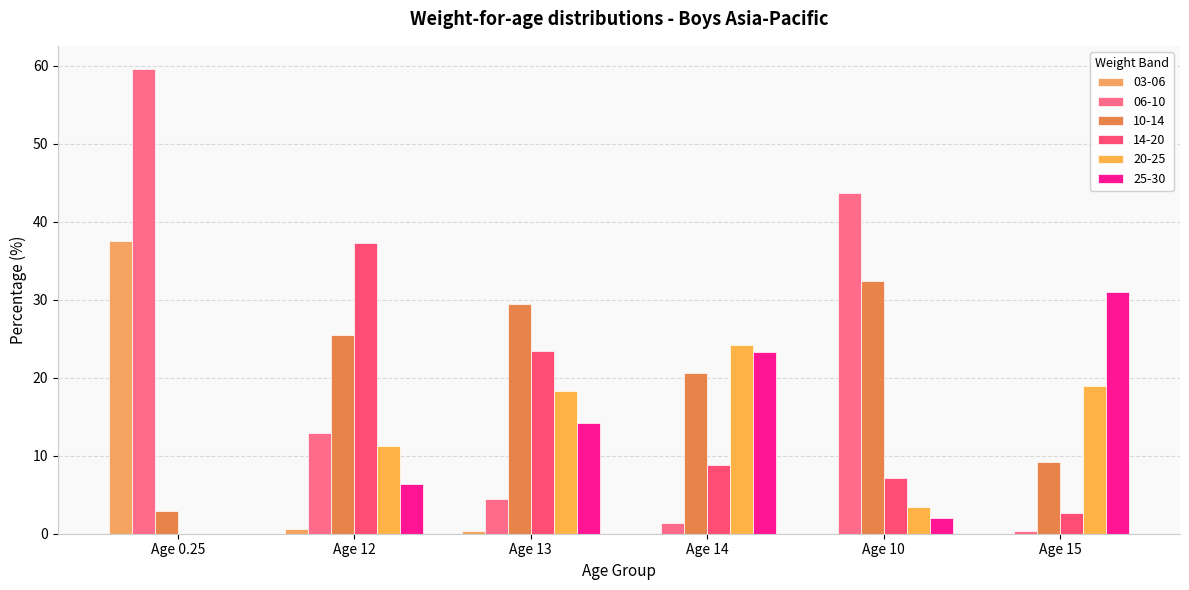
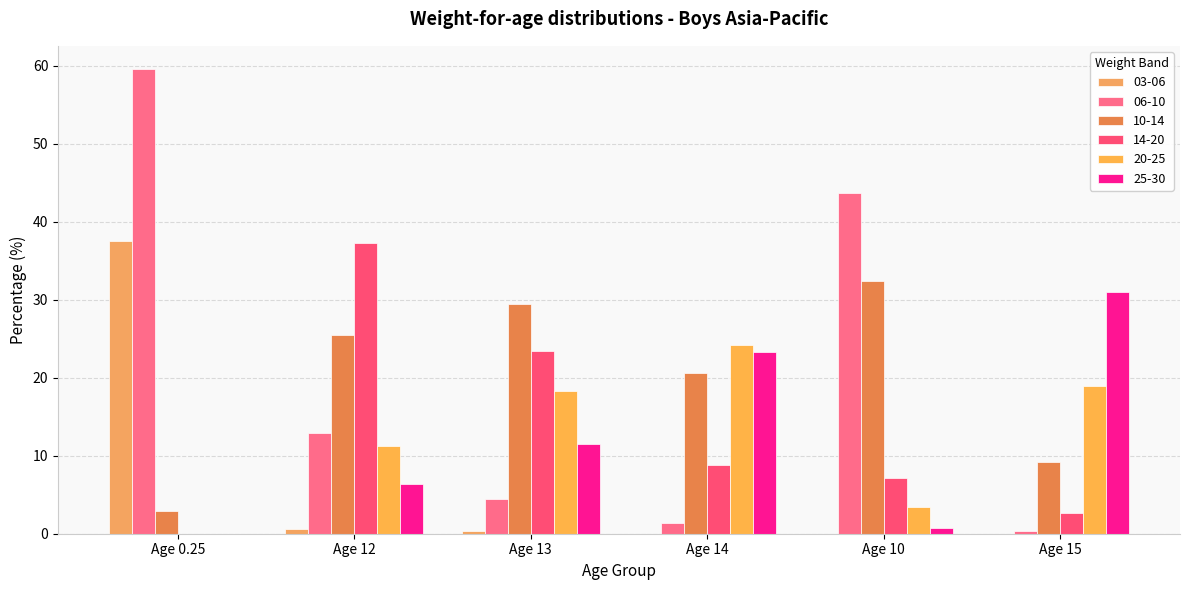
25-30, Age 13: 14 -> 12
25-30, Age 10: 2 -> 1
